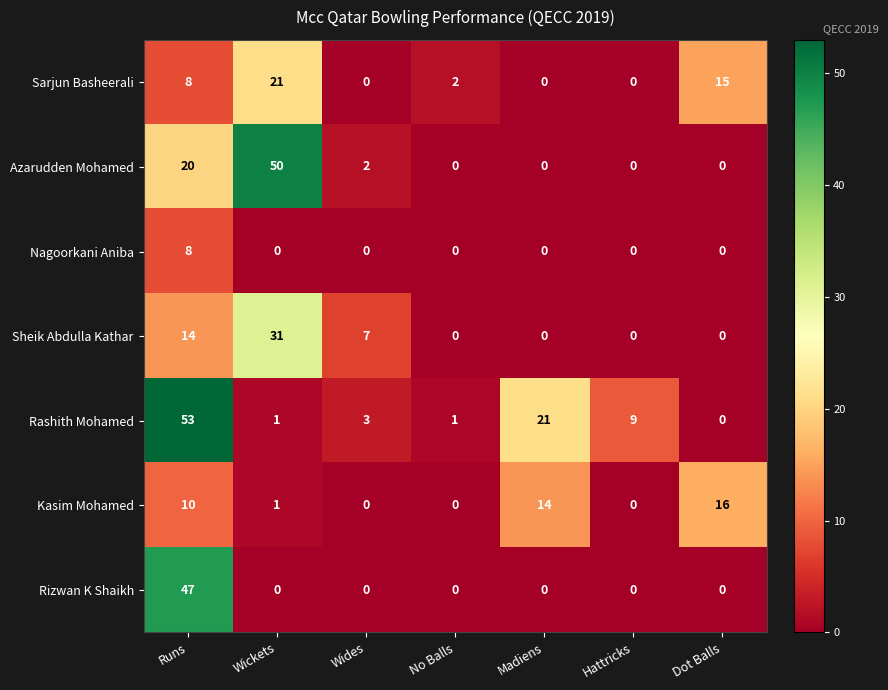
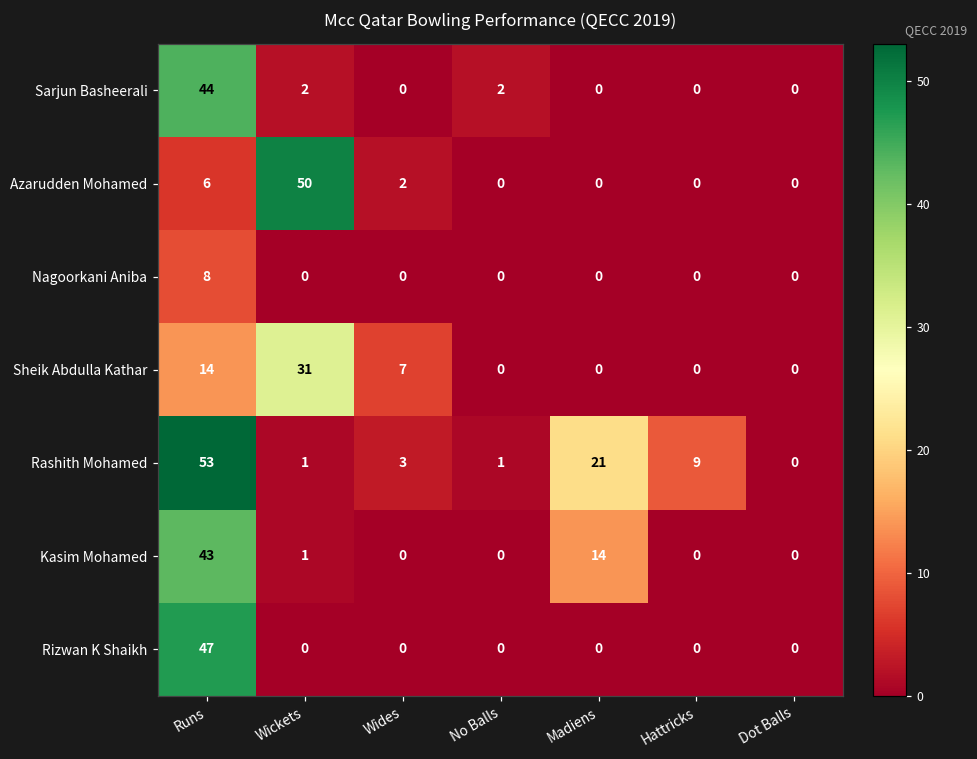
Sarjun Basheerali, Runs: 8 -> 44
Sarjun Basheerali, Wickets: 21 -> 2
Sarjun Basheerali, Dot Balls: 15 -> 0
Azarudden Mohamed, Runs: 20 -> 6
Kasim Mohamed, Runs: 10 -> 43
Kasim Mohamed, Dot Balls: 16 -> 0
